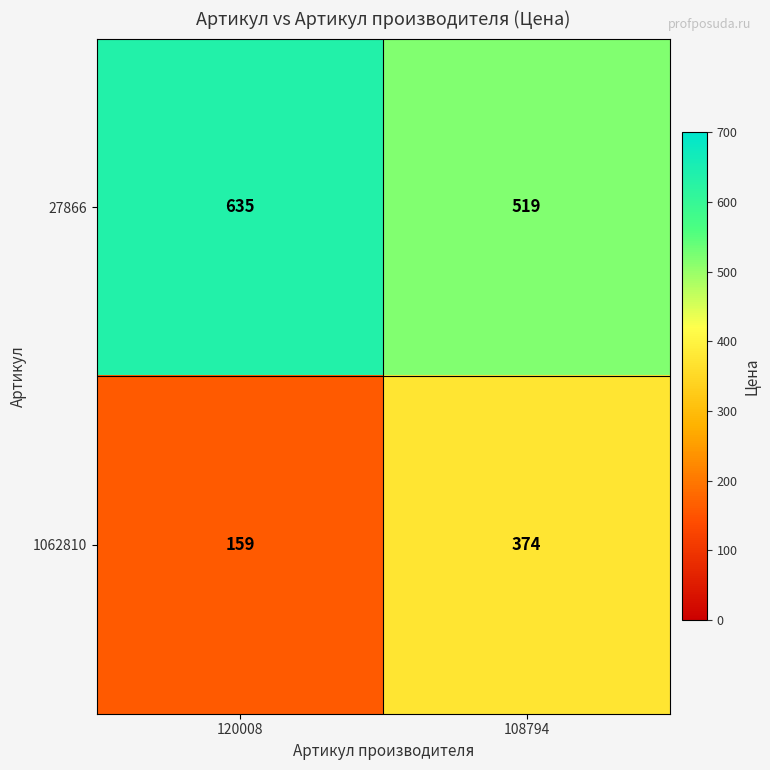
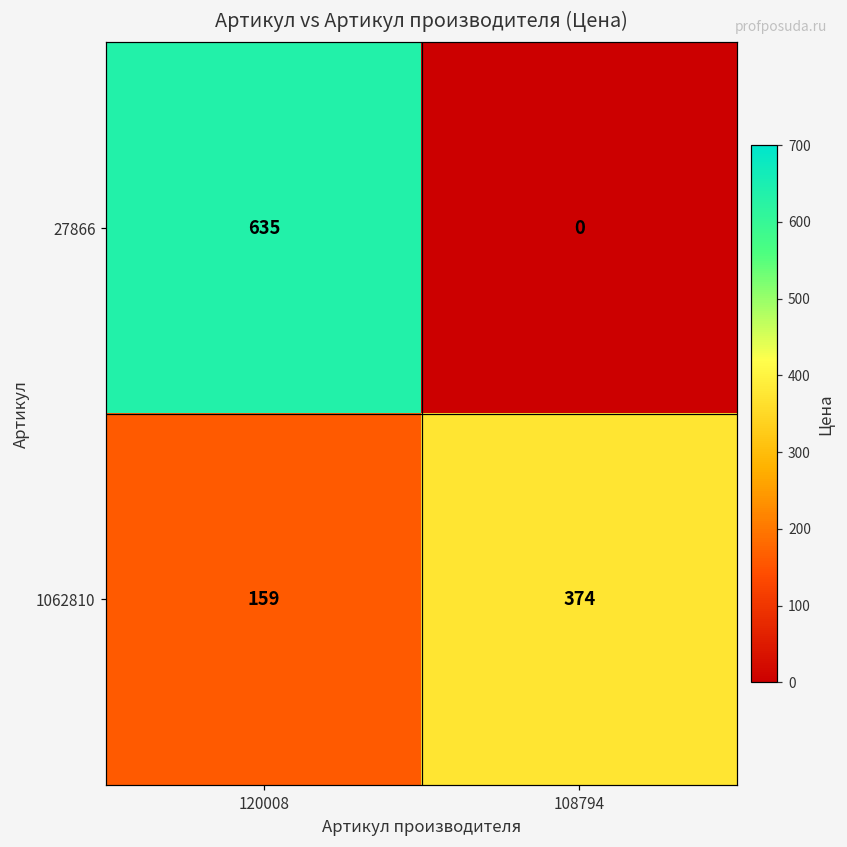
27866, 108794: 519 -> 0
